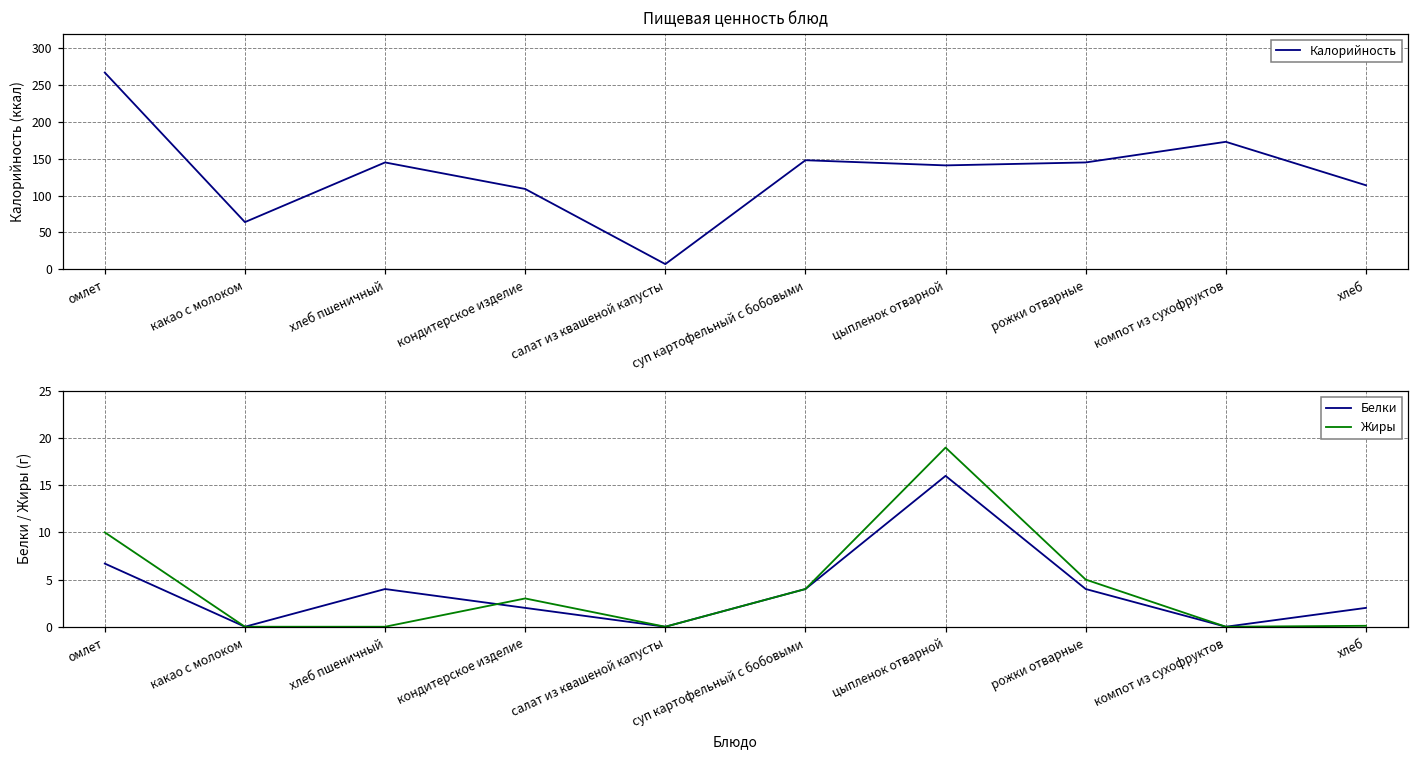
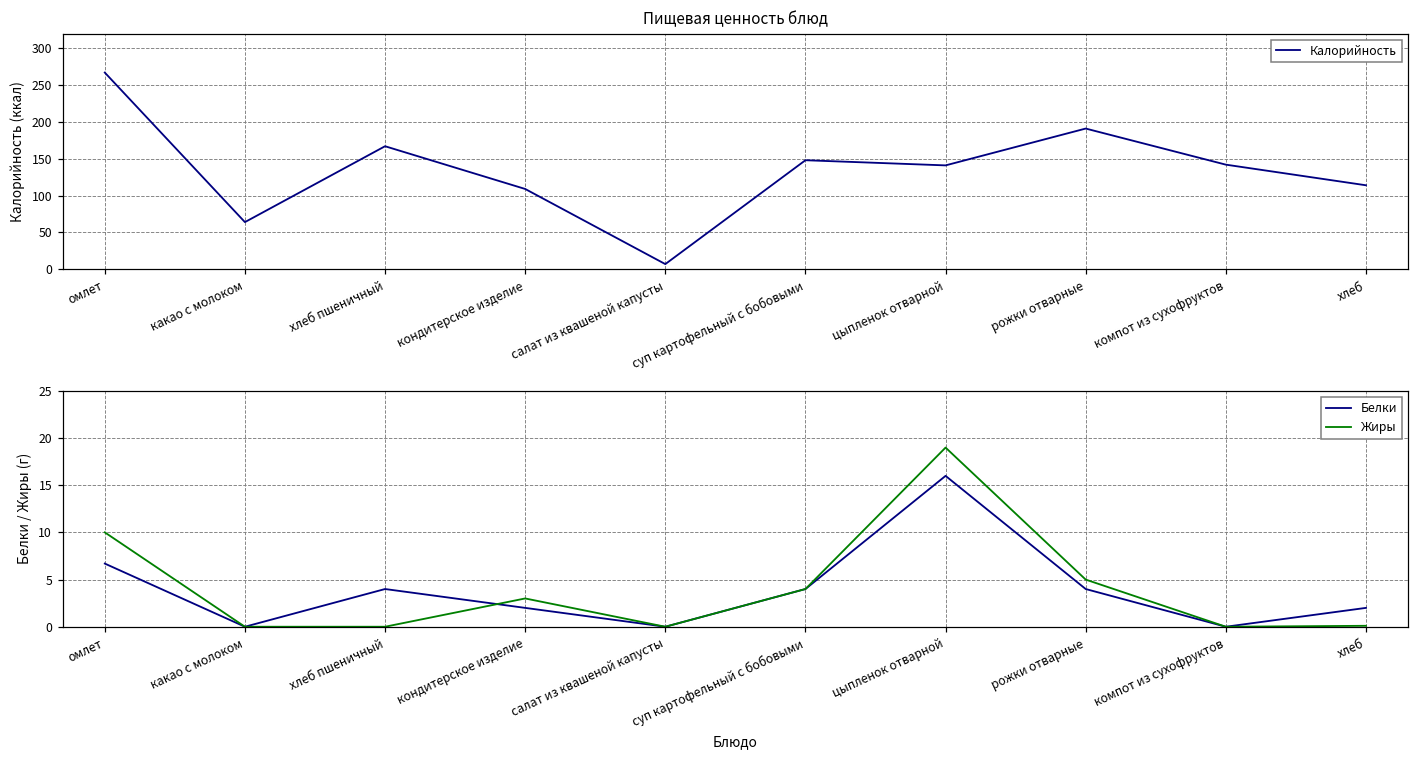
Пищевая ценность блюд, хлеб пшеничный: 150 -> 170
Пищевая ценность блюд, рожки отварные: 150 -> 190
Пищевая ценность блюд, компот из сухофруктов: 170 -> 140
